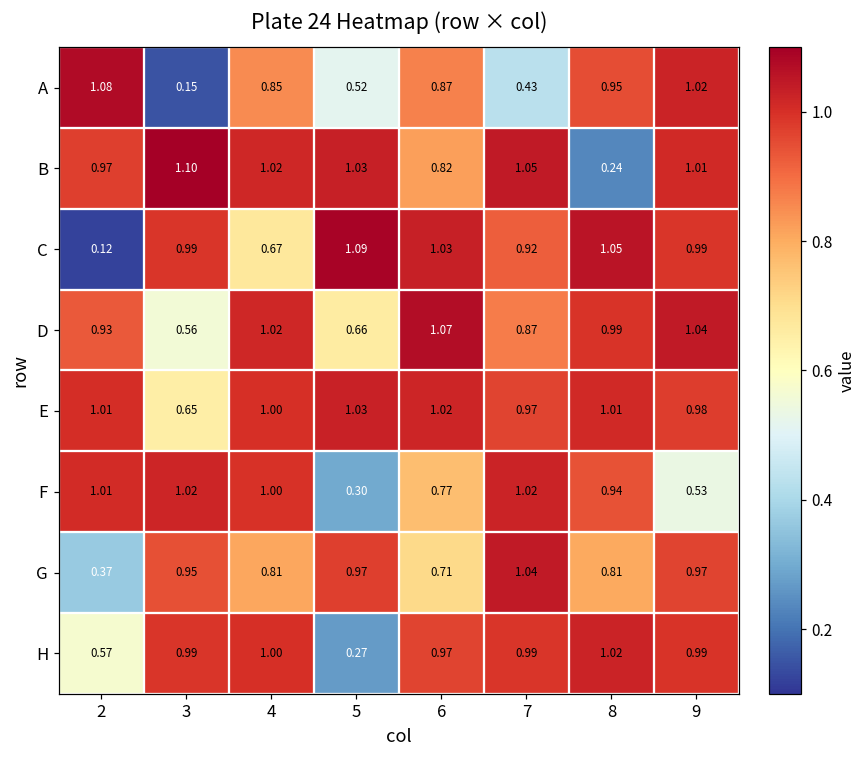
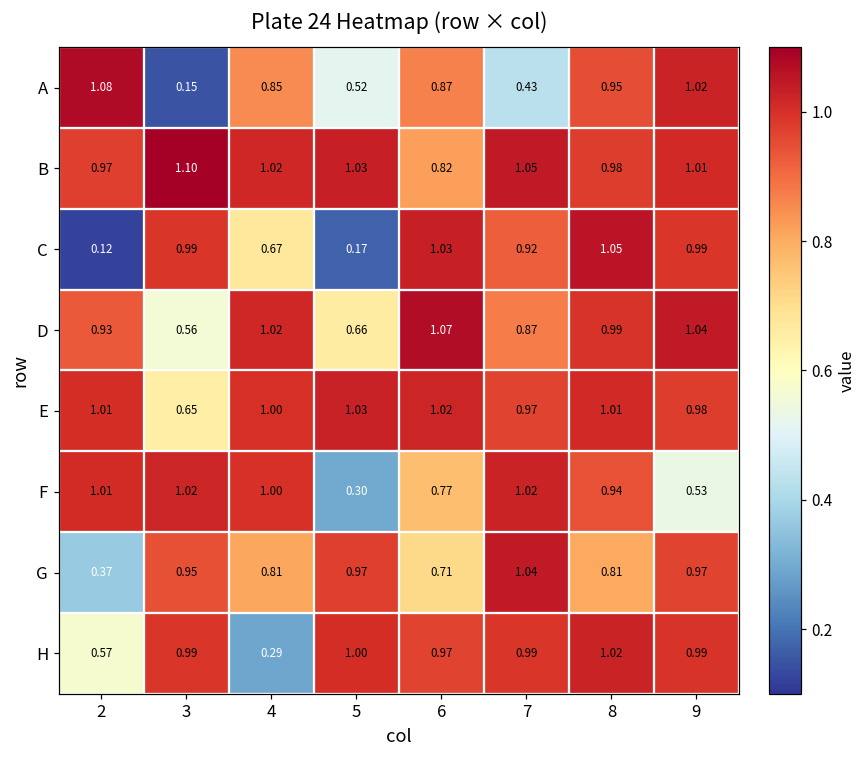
B, 8: 0.24 -> 0.98
C, 5: 1.09 -> 0.17
H, 4: 1.00 -> 0.29
H, 5: 0.27 -> 1.00
